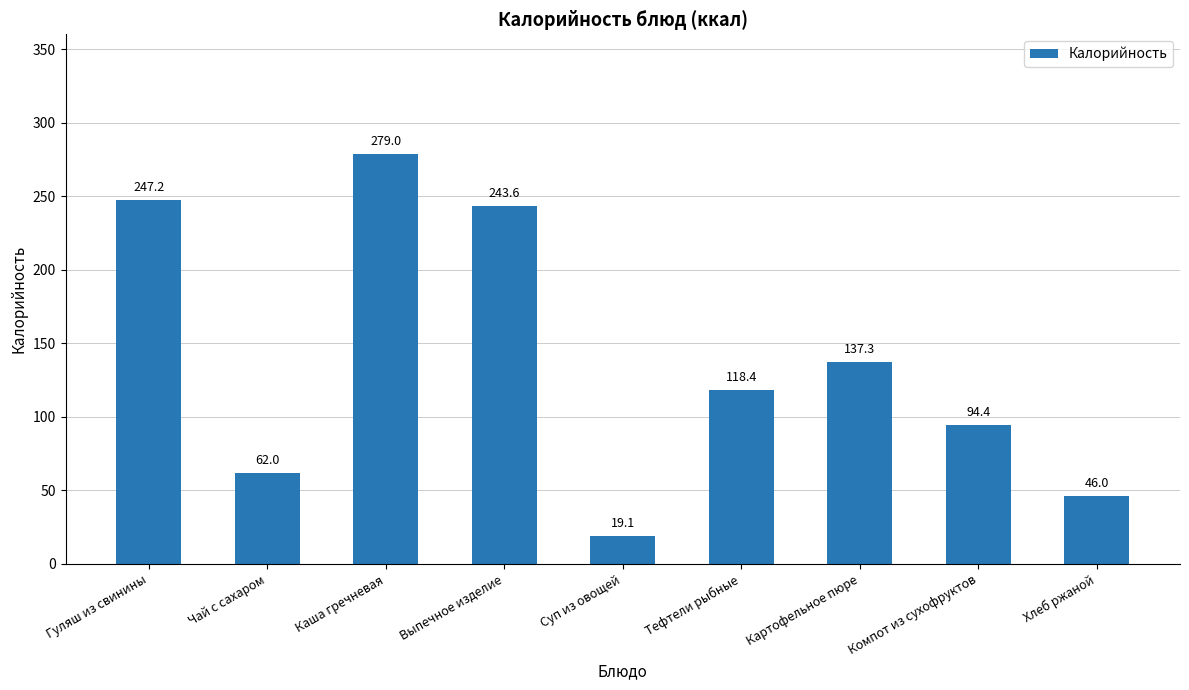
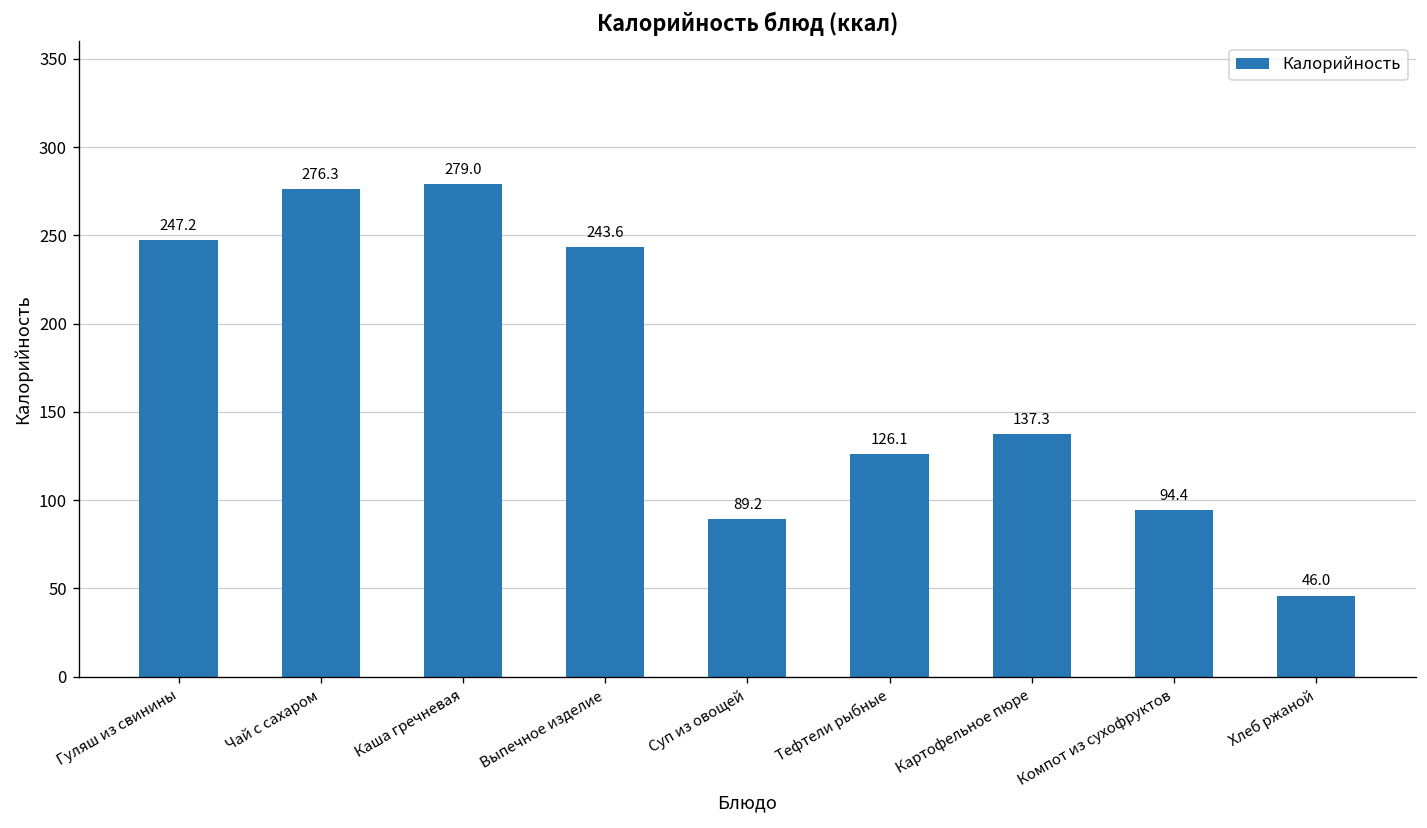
Чай с сахаром: 62.0 -> 276.3
Суп из овощей: 19.1 -> 89.2
Тефтели рыбные: 118.4 -> 126.1
